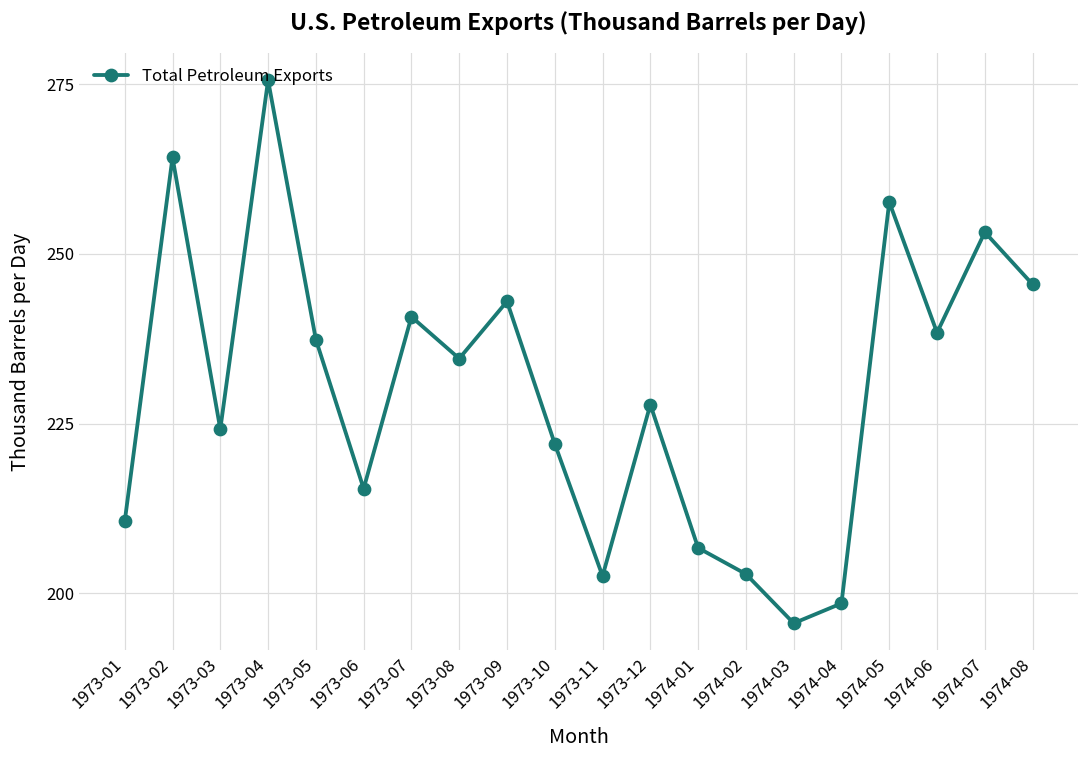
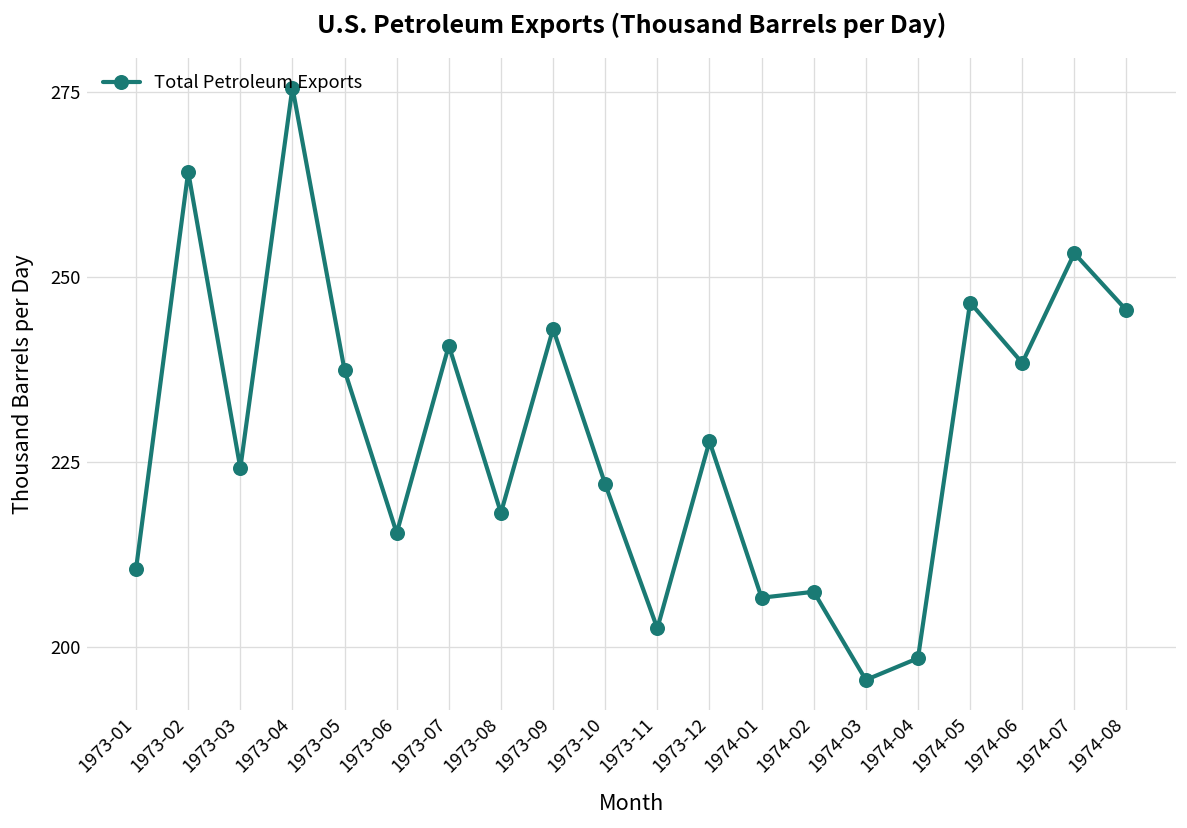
1973-08: 235 -> 218
1974-02: 203 -> 208
1974-05: 258 -> 247
